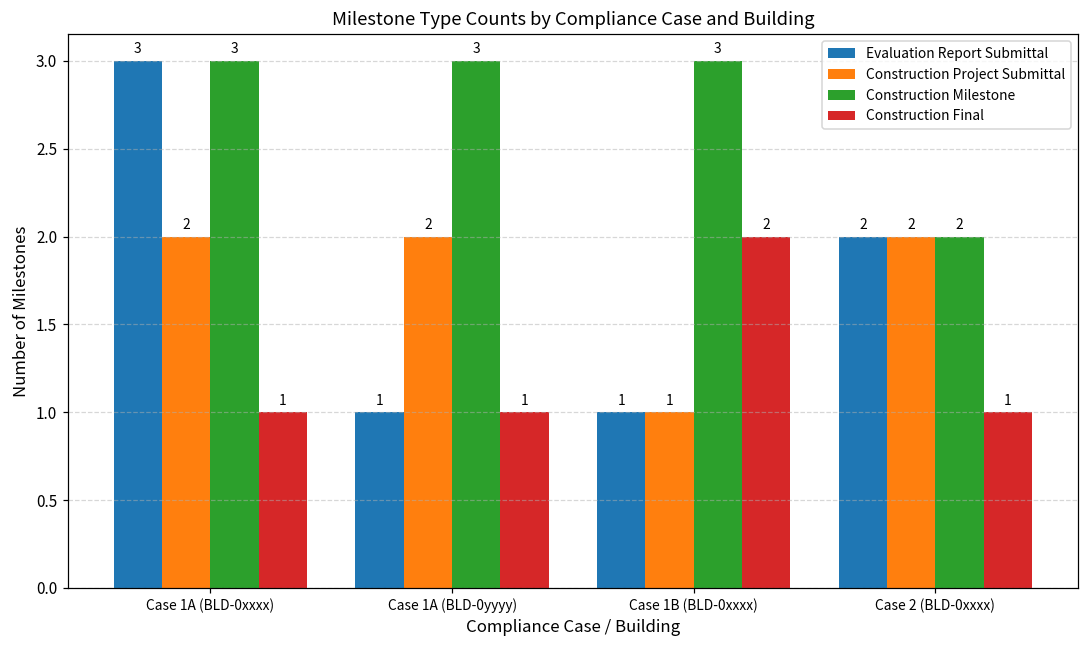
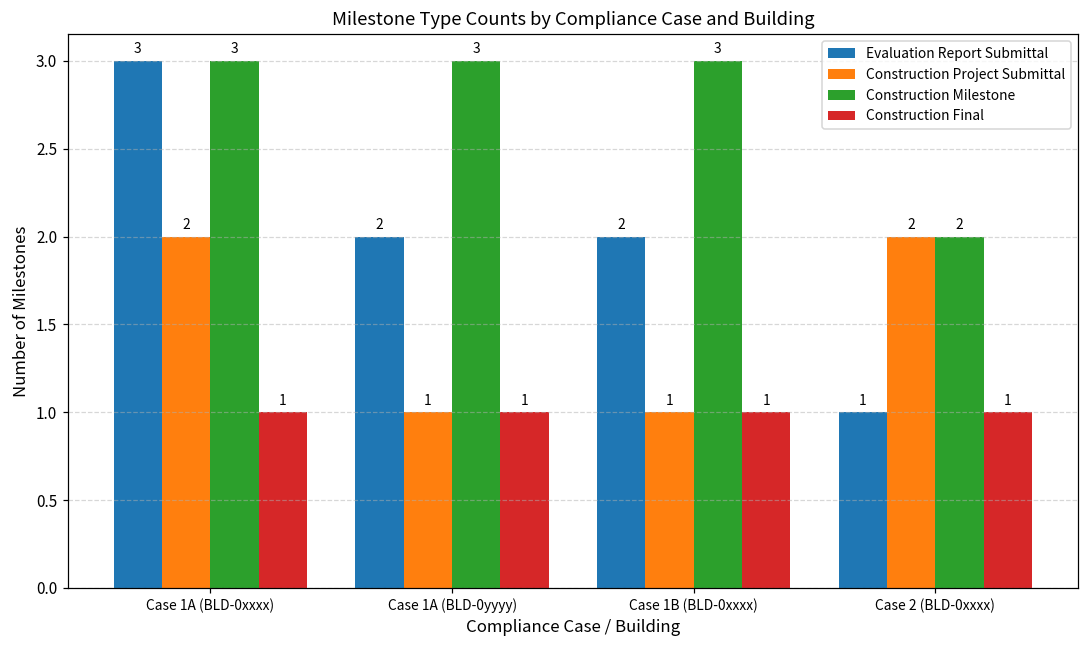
Evaluation Report Submittal, Case 1A (BLD-0yyyy): 1 -> 2
Construction Project Submittal, Case 1A (BLD-0yyyy): 2 -> 1
Evaluation Report Submittal, Case 1B (BLD-0xxxx): 1 -> 2
Construction Final, Case 1B (BLD-0xxxx): 2 -> 1
Evaluation Report Submittal, Case 2 (BLD-0xxxx): 2 -> 1
